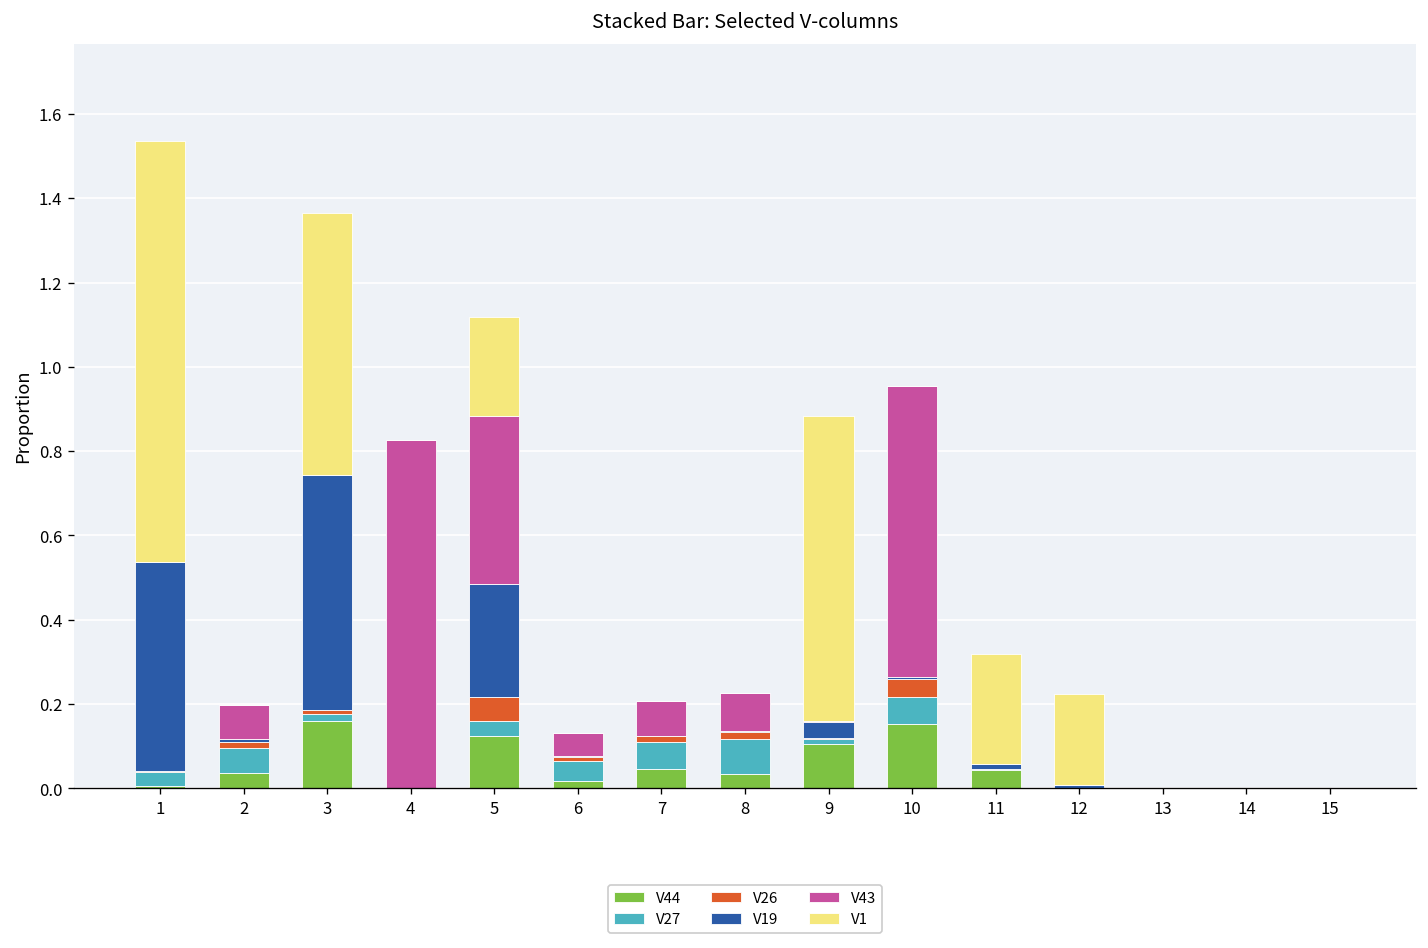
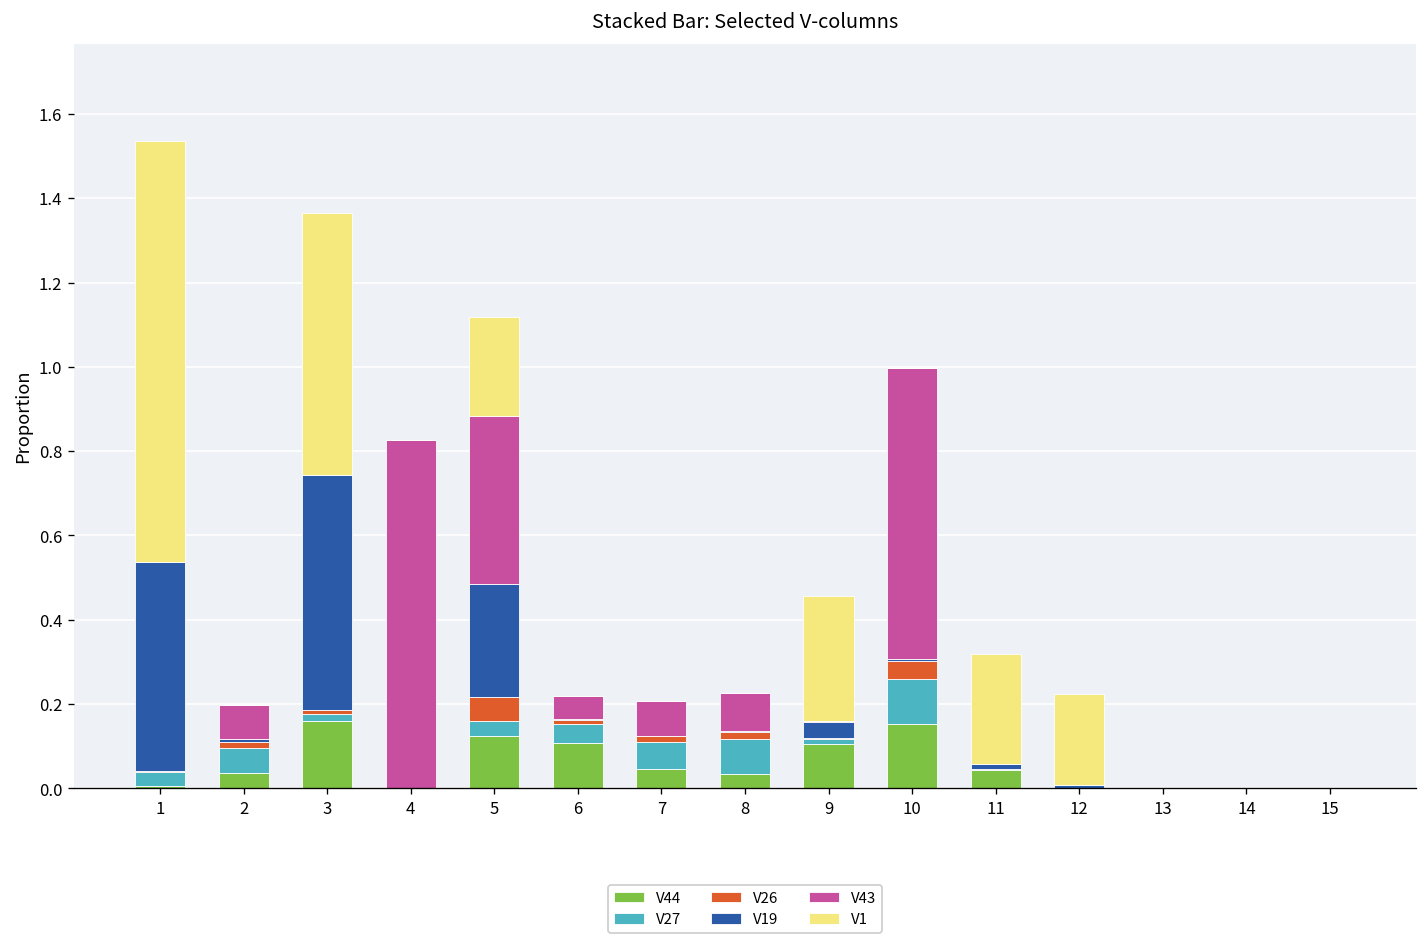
V44, 6: 0.02 -> 0.11
V1, 9: 0.72 -> 0.29
V27, 10: 0.06 -> 0.11
